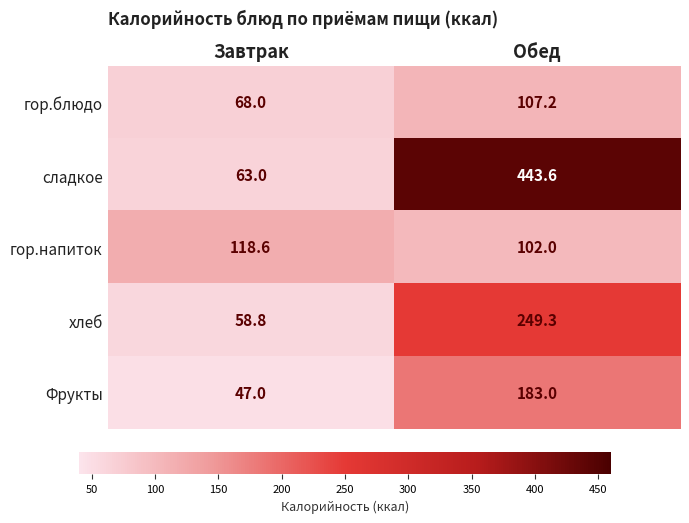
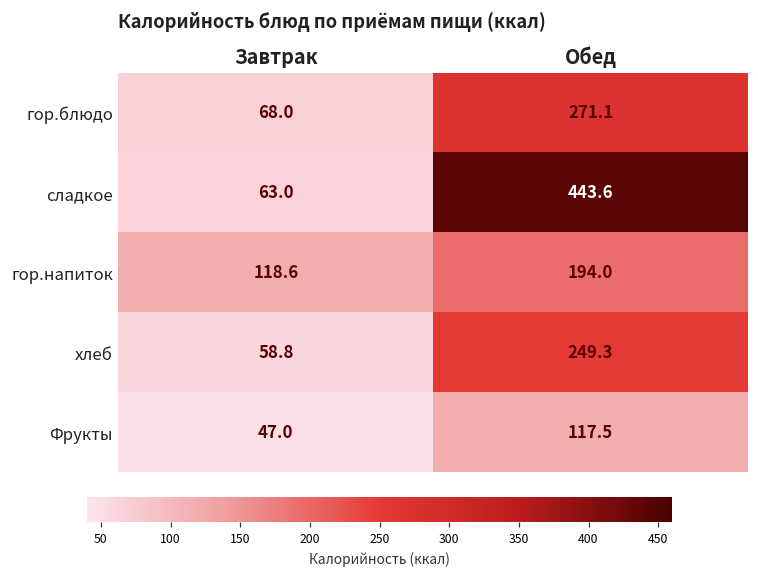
гор.блюдо, Обед: 107.2 -> 271.1
гор.напиток, Обед: 102.0 -> 194.0
Фрукты, Обед: 183.0 -> 117.5
